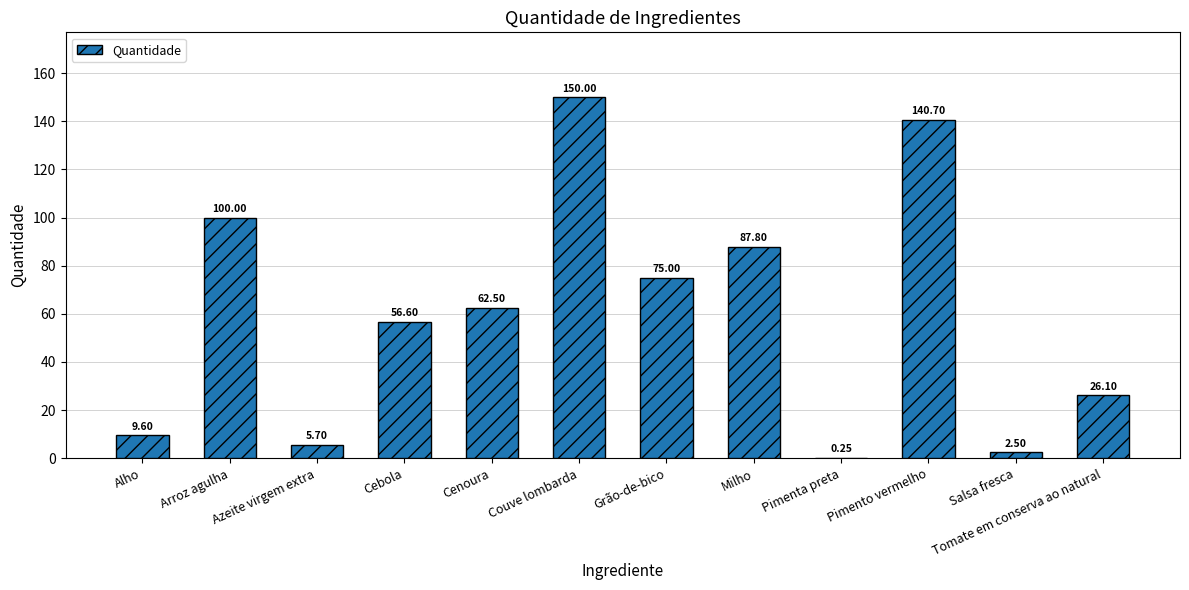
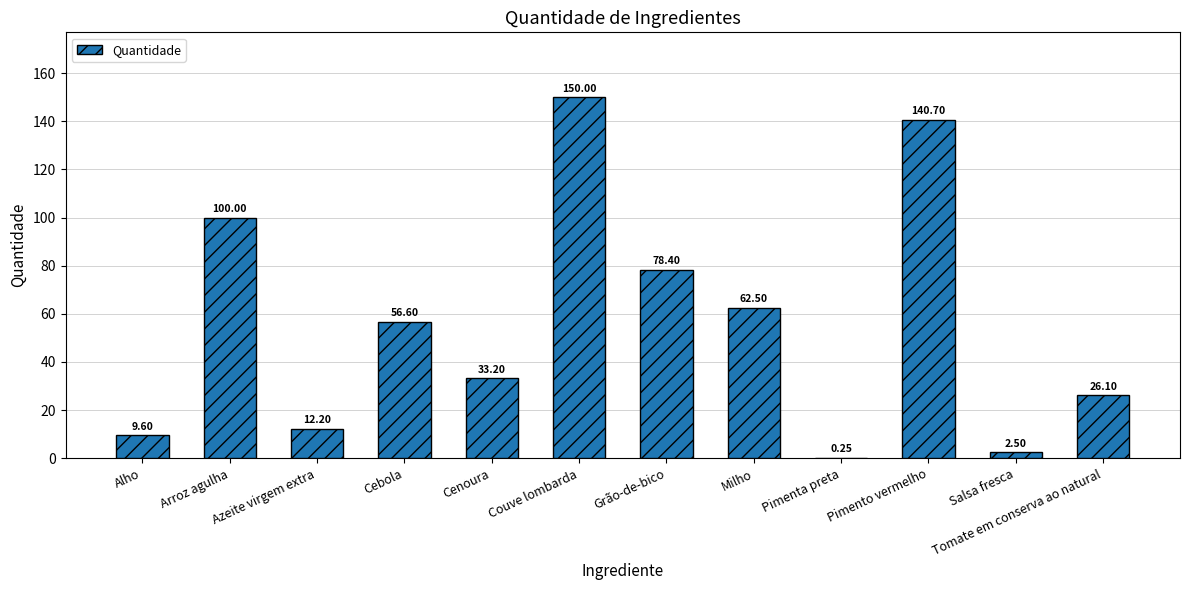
Azeite virgem extra: 5.70 -> 12.20
Cenoura: 62.50 -> 33.20
Grão-de-bico: 75.00 -> 78.40
Milho: 87.80 -> 62.50
